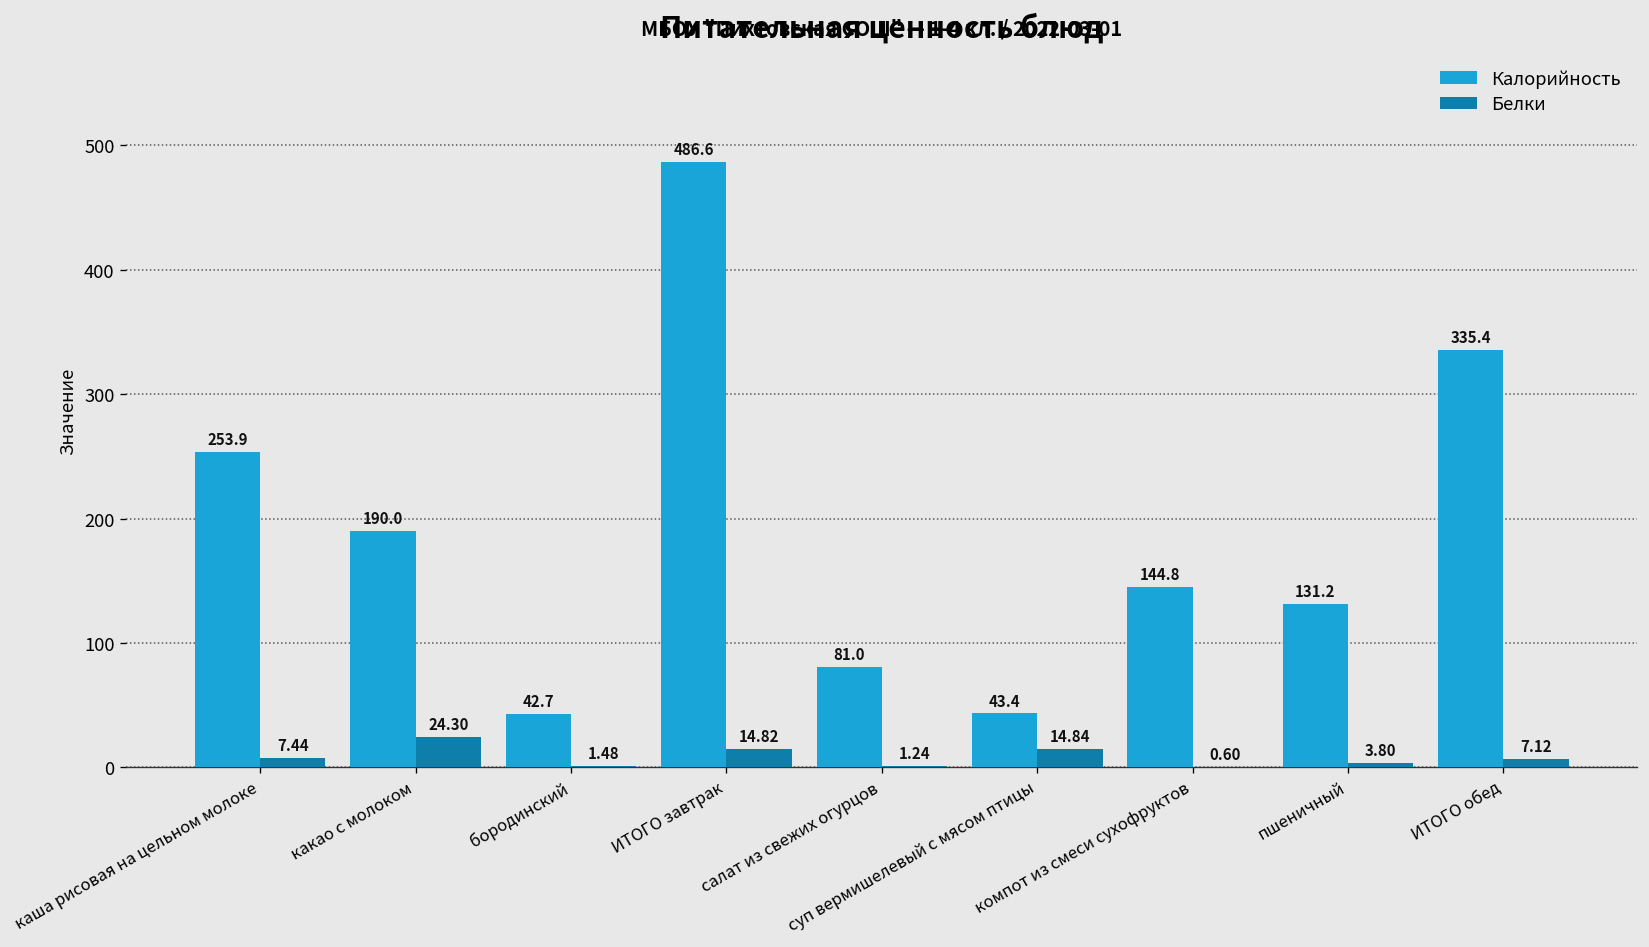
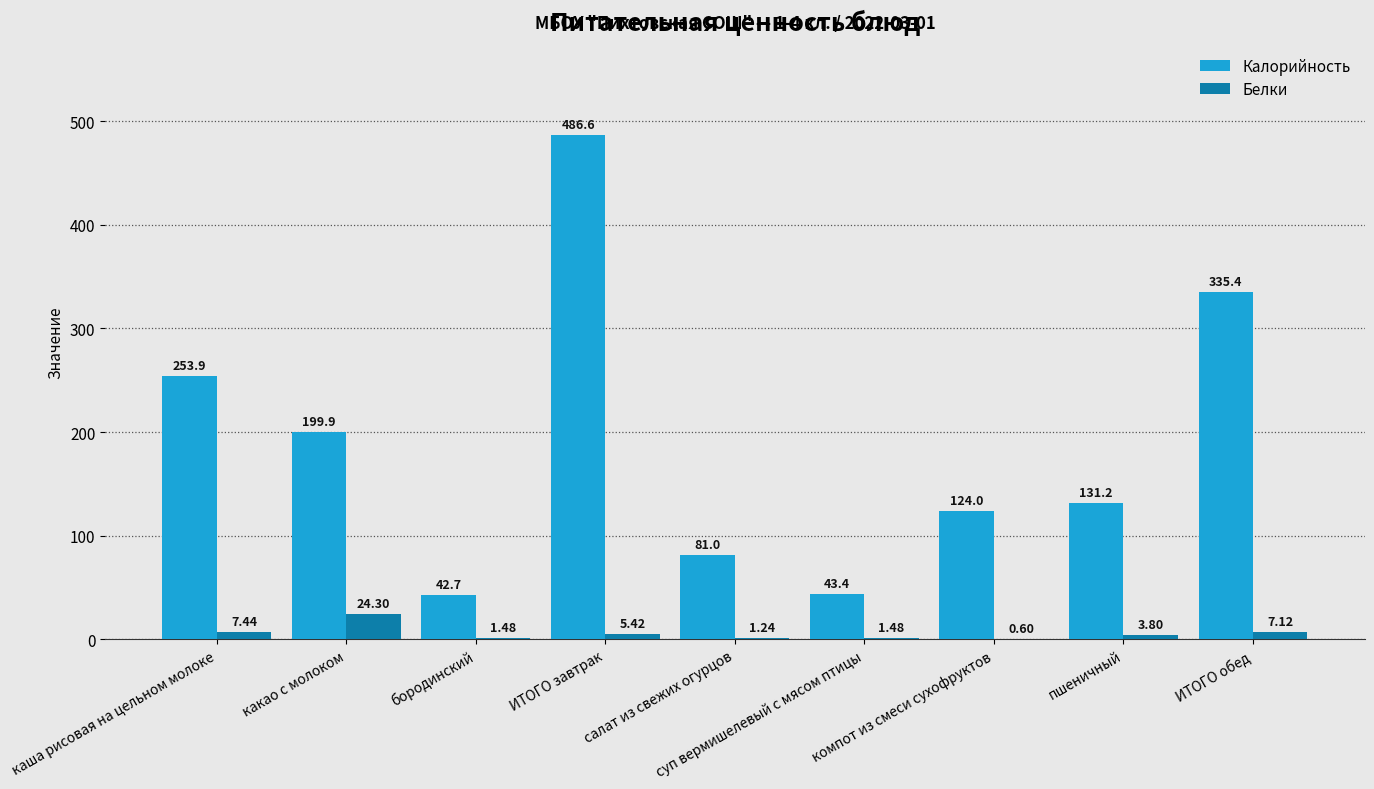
Калорийность, какао с молоком: 190.0 -> 199.9
Белки, ИТОГО завтрак: 14.82 -> 5.42
Белки, суп вермишелевый с мясом птицы: 14.84 -> 1.48
Калорийность, компот из смеси сухофруктов: 144.8 -> 124.0
